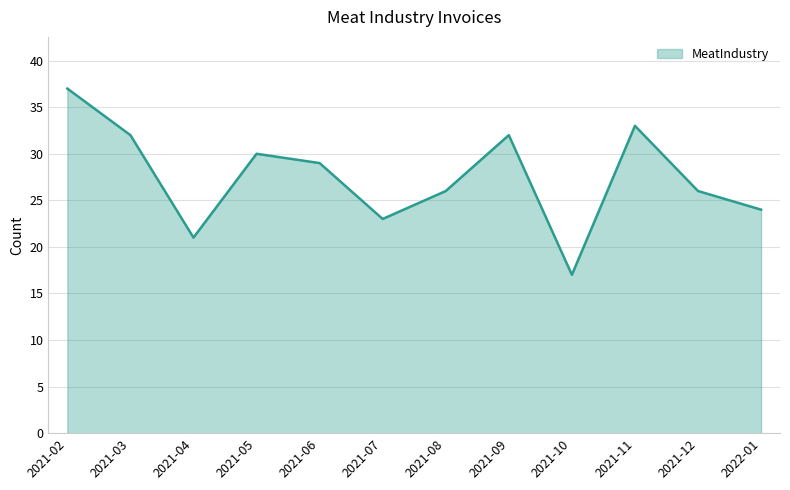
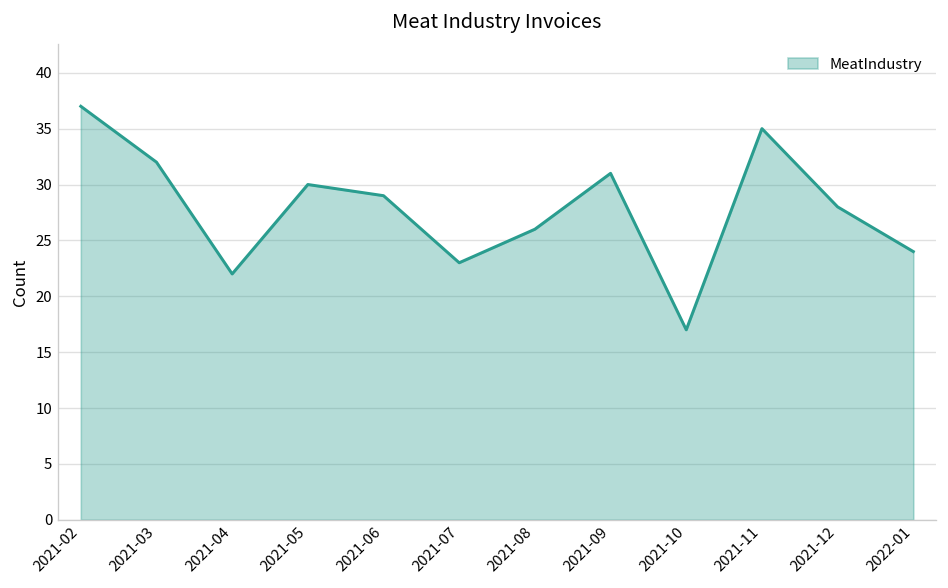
2021-04: 21 -> 22
2021-09: 32 -> 31
2021-11: 33 -> 35
2021-12: 26 -> 28
